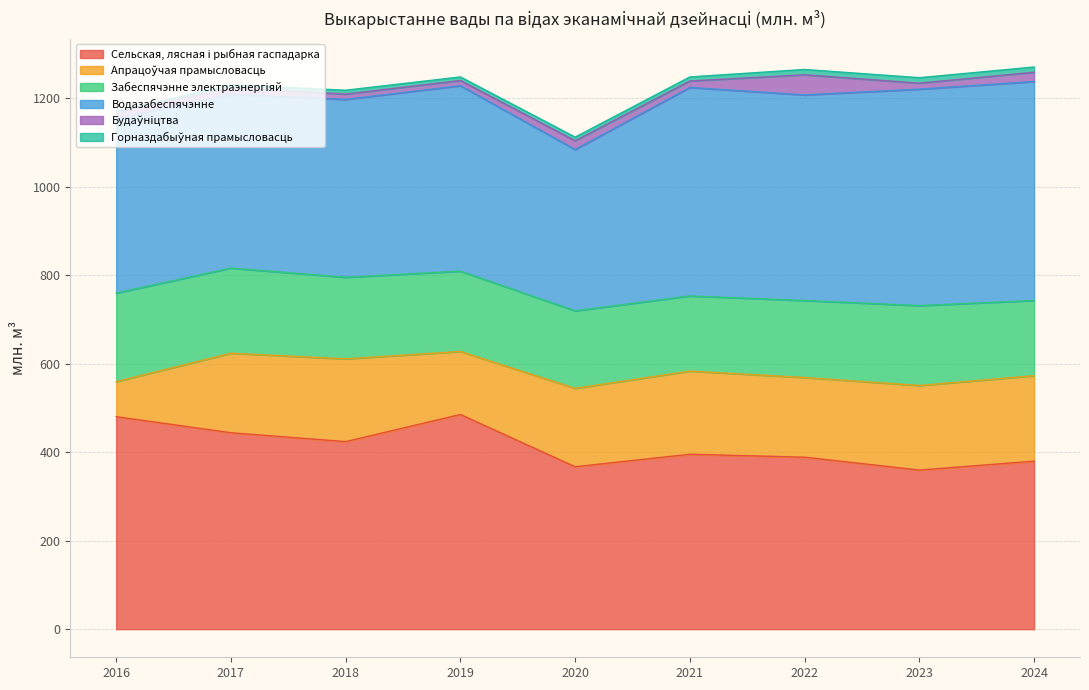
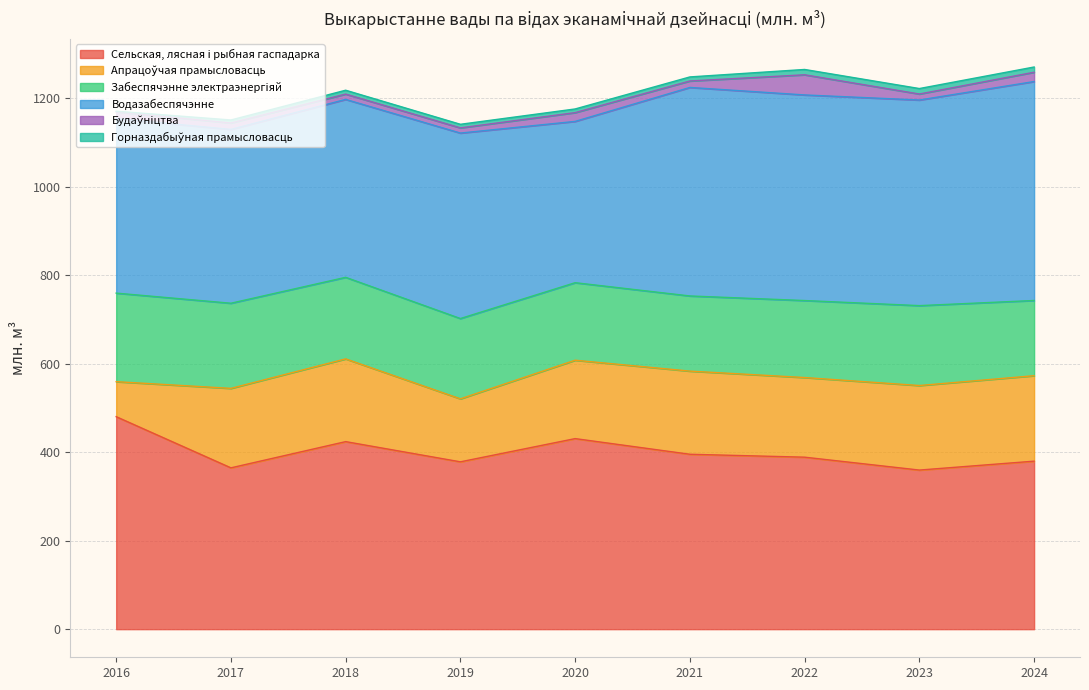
Сельская, лясная і рыбная гаспадарка, 2017: 440 -> 360
Сельская, лясная і рыбная гаспадарка, 2019: 490 -> 380
Сельская, лясная і рыбная гаспадарка, 2020: 370 -> 430
Водазабеспячэнне, 2023: 490 -> 460
